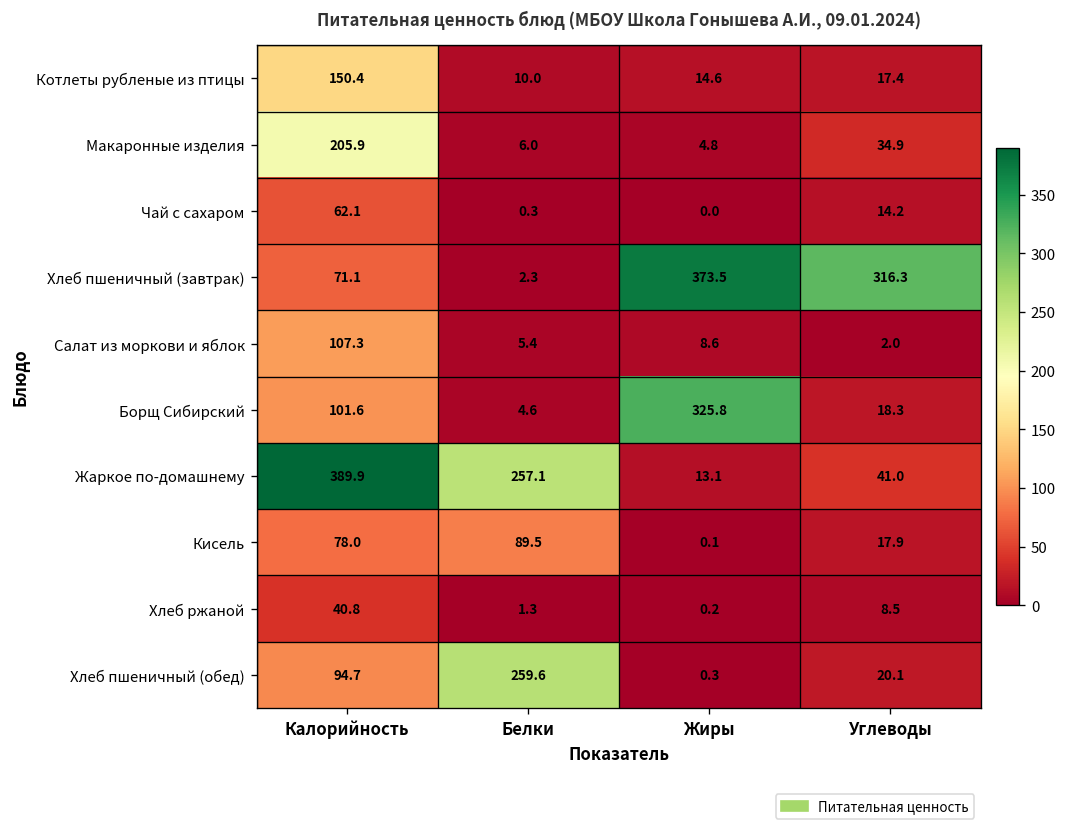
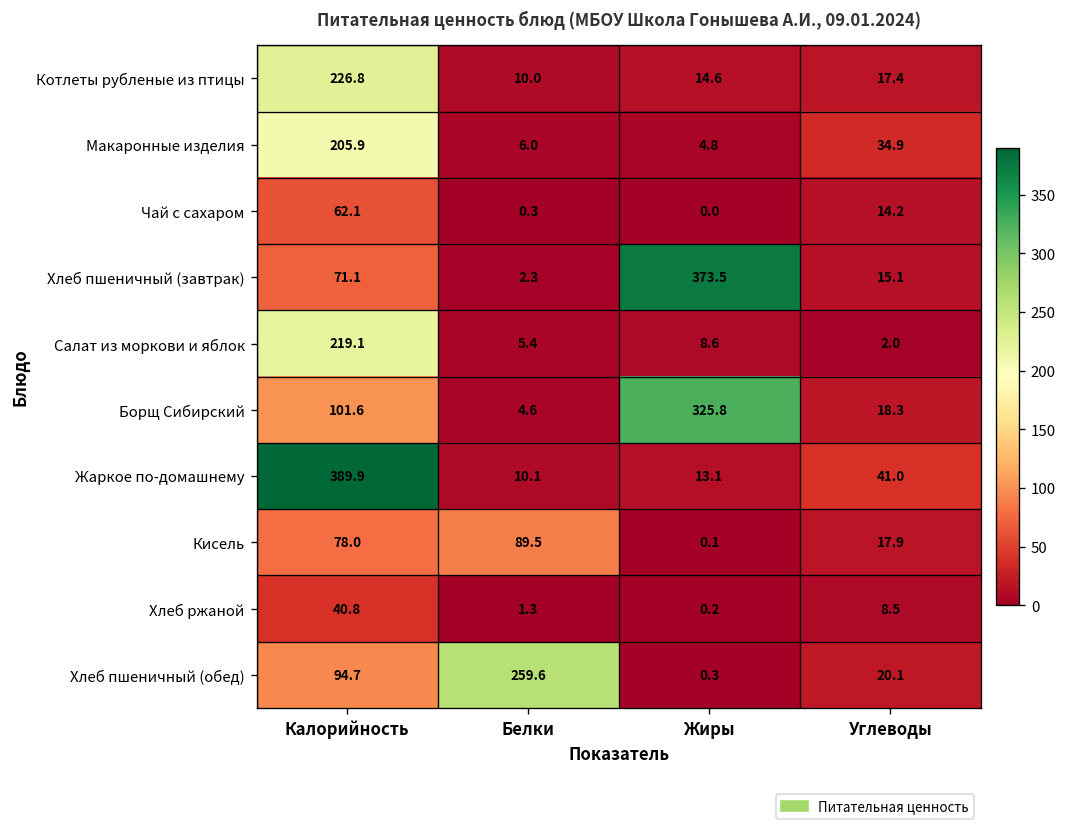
Котлеты рубленые из птицы, Калорийность: 150.4 -> 226.8
Хлеб пшеничный (завтрак), Углеводы: 316.3 -> 15.1
Салат из моркови и яблок, Калорийность: 107.3 -> 219.1
Жаркое по-домашнему, Белки: 257.1 -> 10.1
